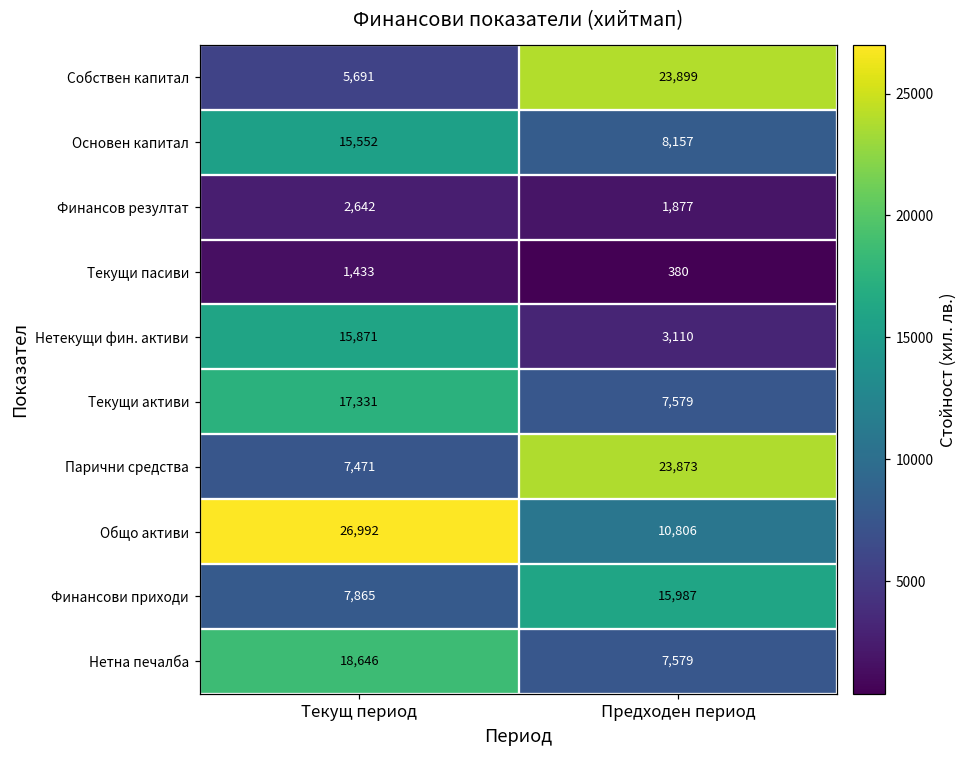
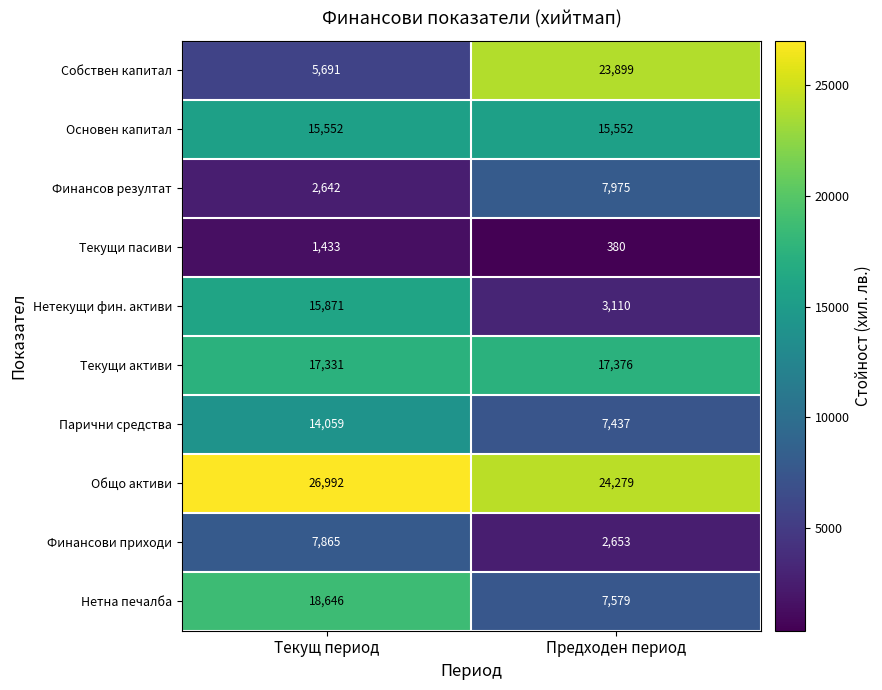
Основен капитал, Предходен период: 8,157 -> 15,552
Финансов резултат, Предходен период: 1,877 -> 7,975
Текущи активи, Предходен период: 7,579 -> 17,376
Парични средства, Текущ период: 7,471 -> 14,059
Парични средства, Предходен период: 23,873 -> 7,437
Общо активи, Предходен период: 10,806 -> 24,279
Финансови приходи, Предходен период: 15,987 -> 2,653
